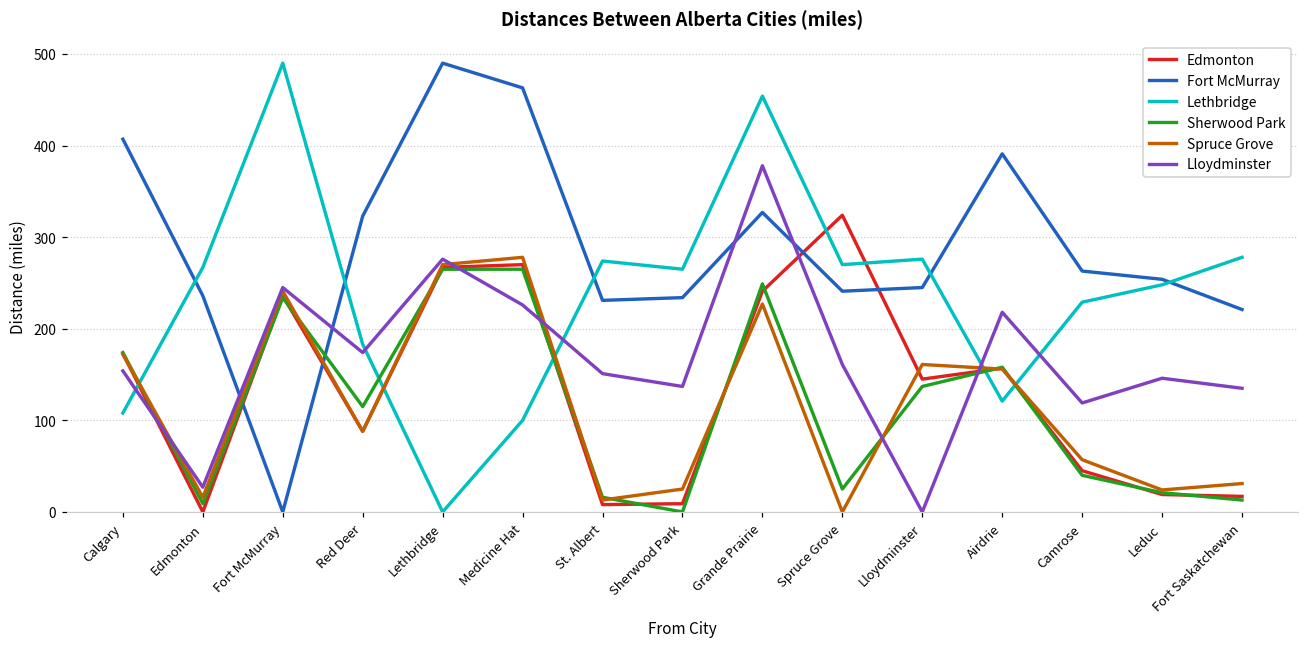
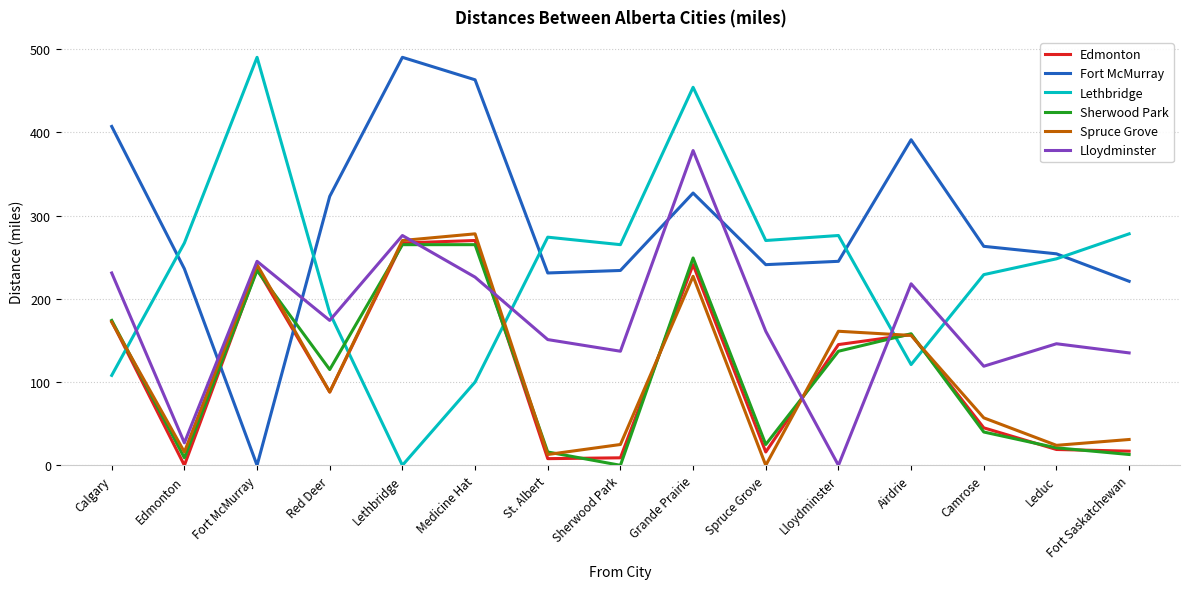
Lloydminster, Calgary: 150 -> 230
Edmonton, Spruce Grove: 320 -> 20
